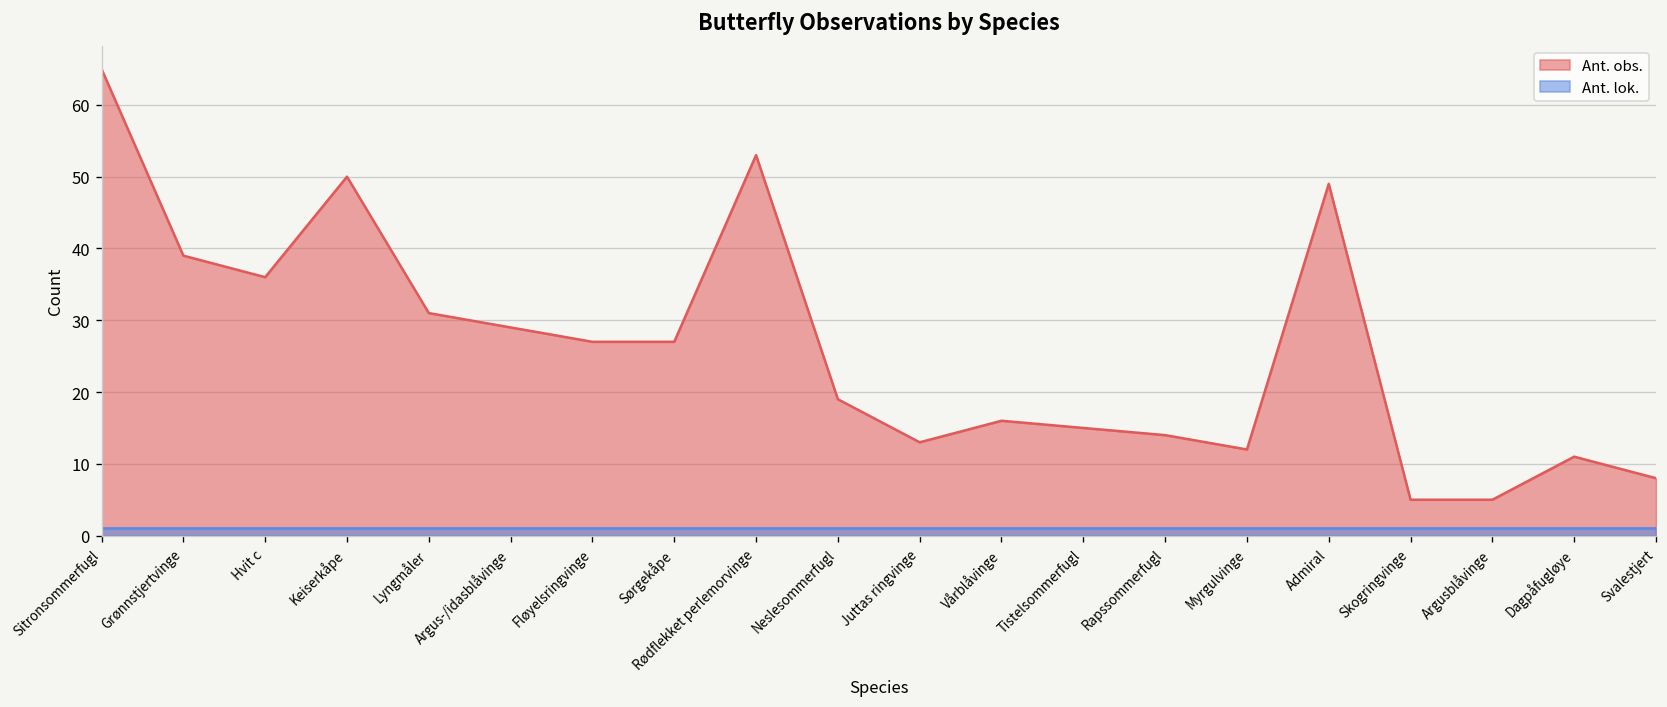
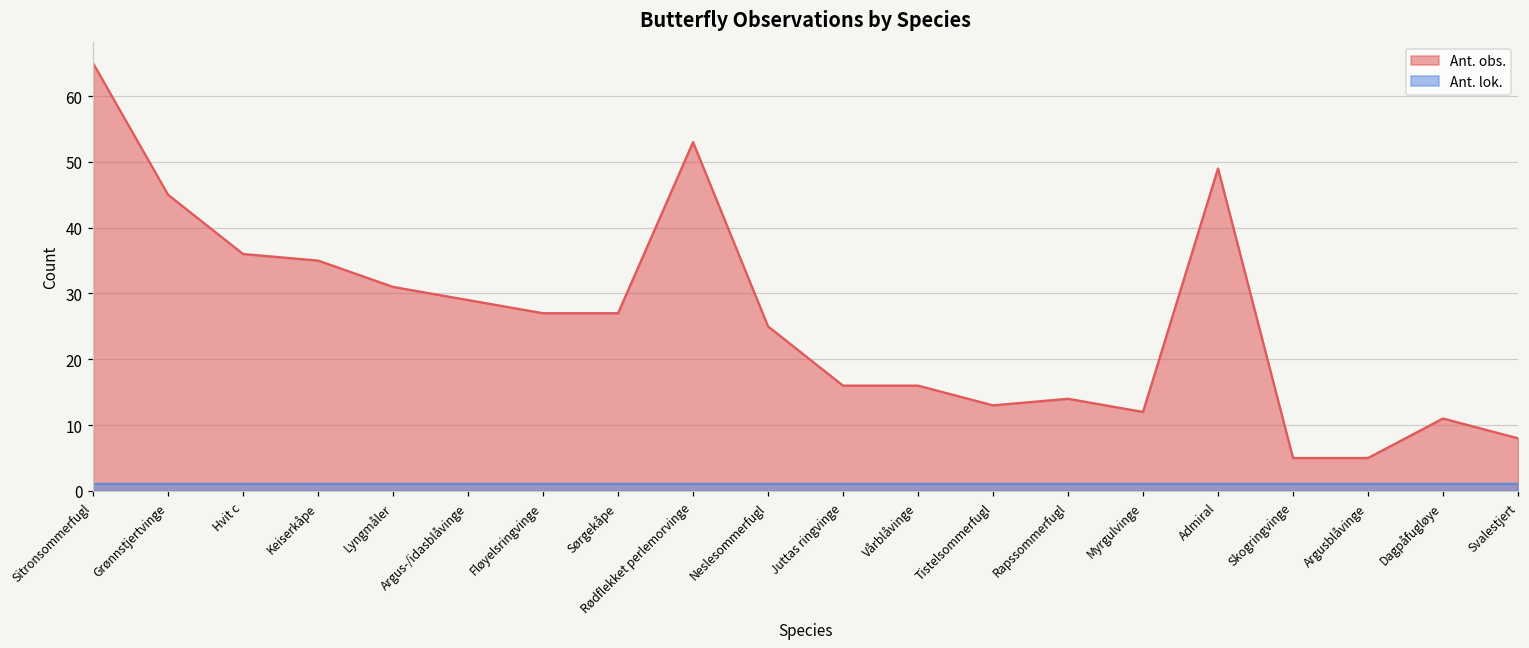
Ant. obs., Grønnstjertvinge: 39 -> 45
Ant. obs., Keiserkåpe: 50 -> 35
Ant. obs., Neslesommerfugl: 19 -> 25
Ant. obs., Juttas ringvinge: 13 -> 16
Ant. obs., Tistelsommerfugl: 15 -> 13
